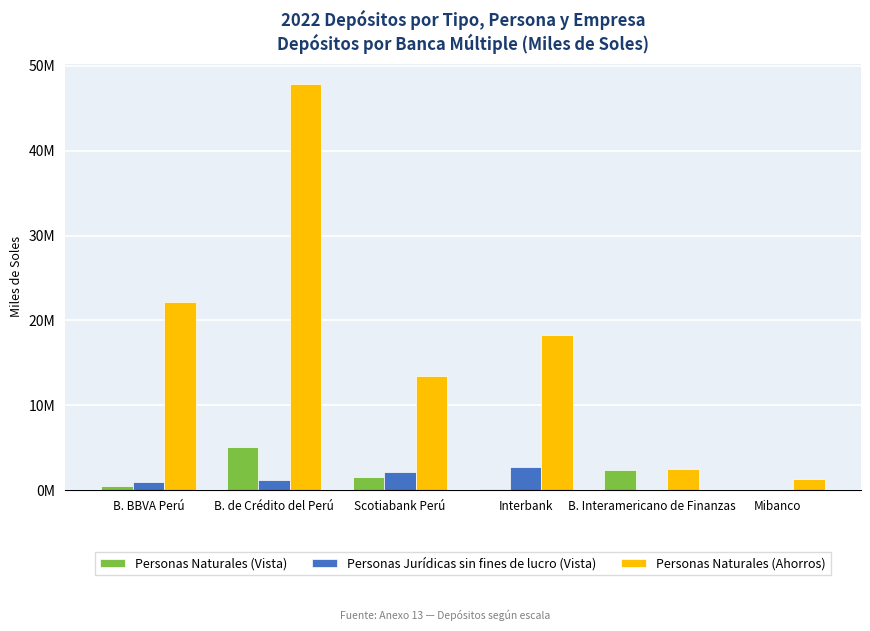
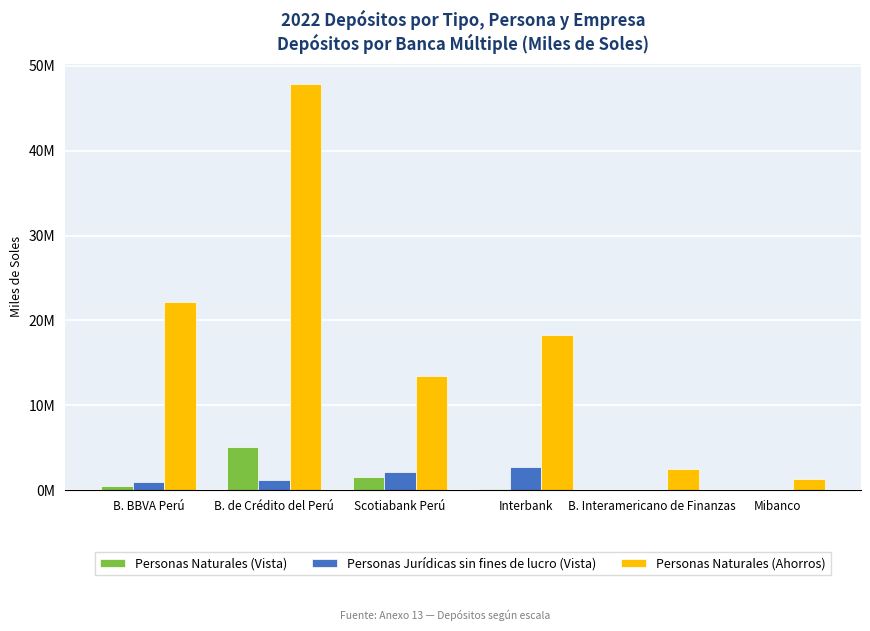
Personas Naturales (Vista), B. Interamericano de Finanzas: 2000000 -> 0
